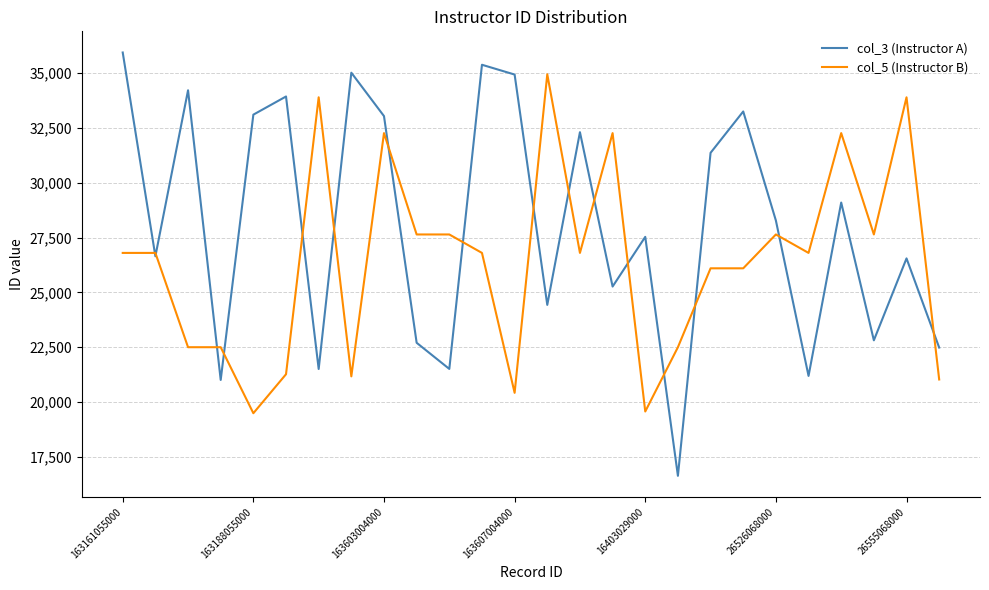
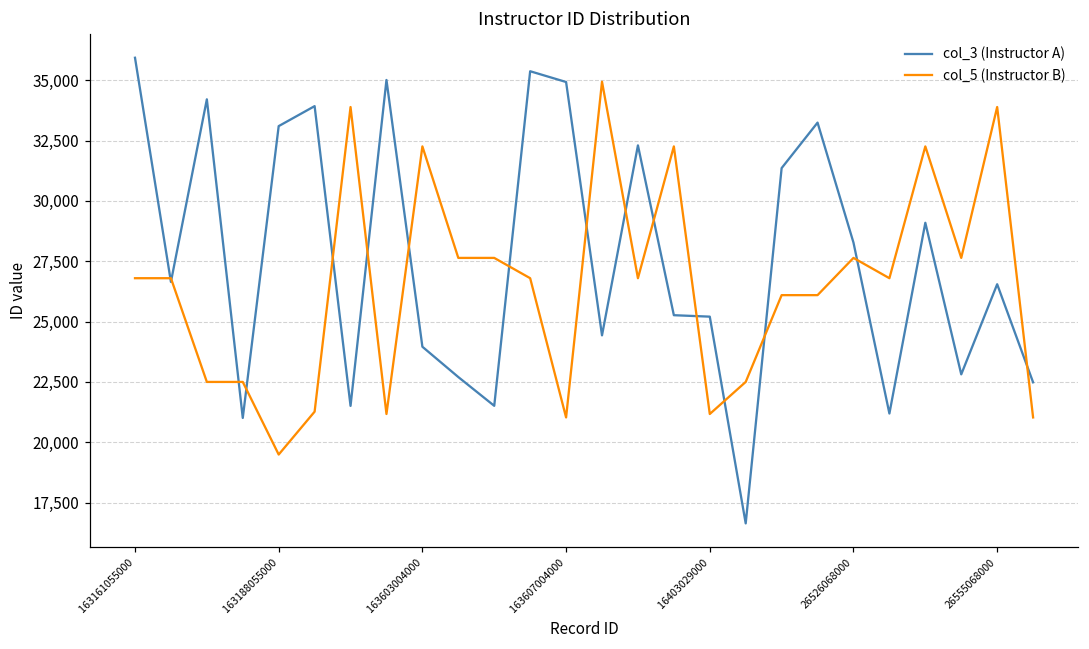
col_3 (Instructor A), 163603004000: 33,000 -> 24,000
col_5 (Instructor B), 163607004000: 20,400 -> 21,000
col_3 (Instructor A), 16403029000: 27,500 -> 25,200
col_5 (Instructor B), 16403029000: 19,600 -> 21,200
